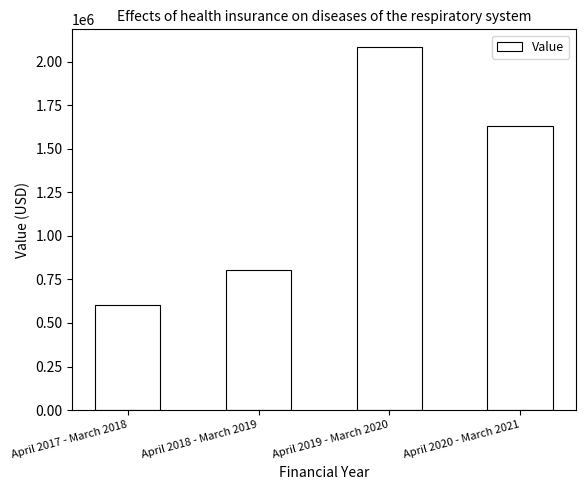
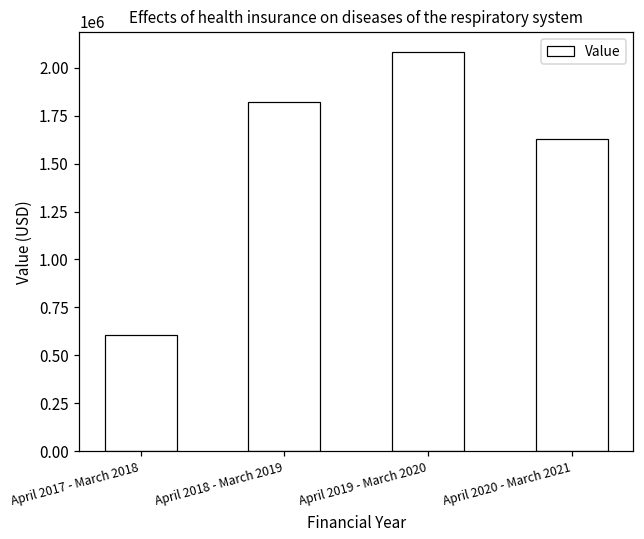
April 2018 - March 2019: 810000 -> 1820000
